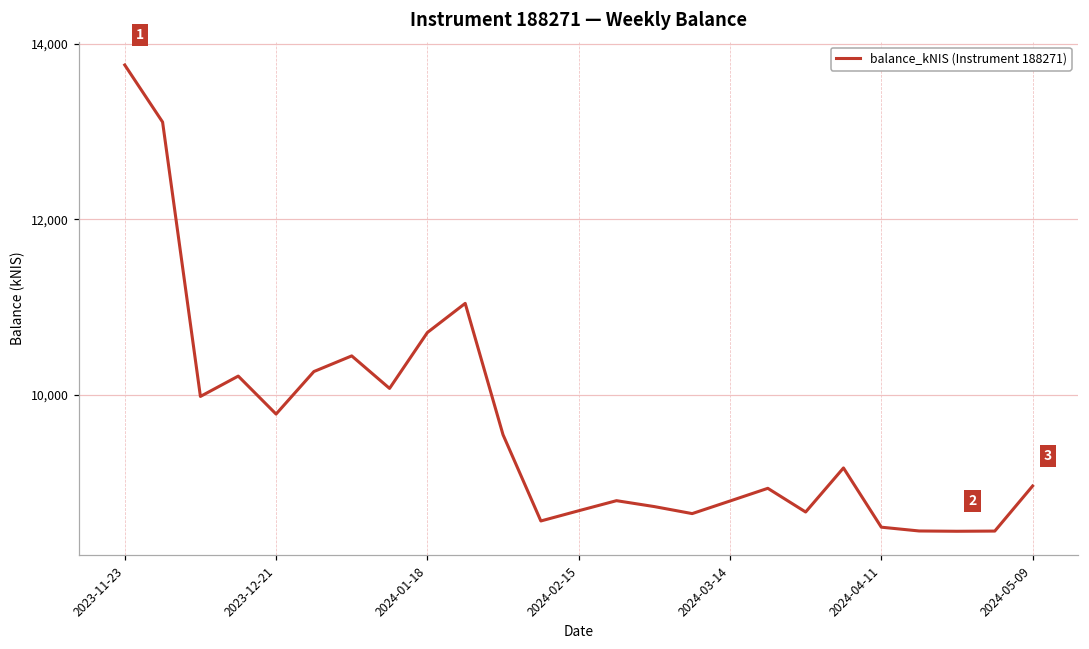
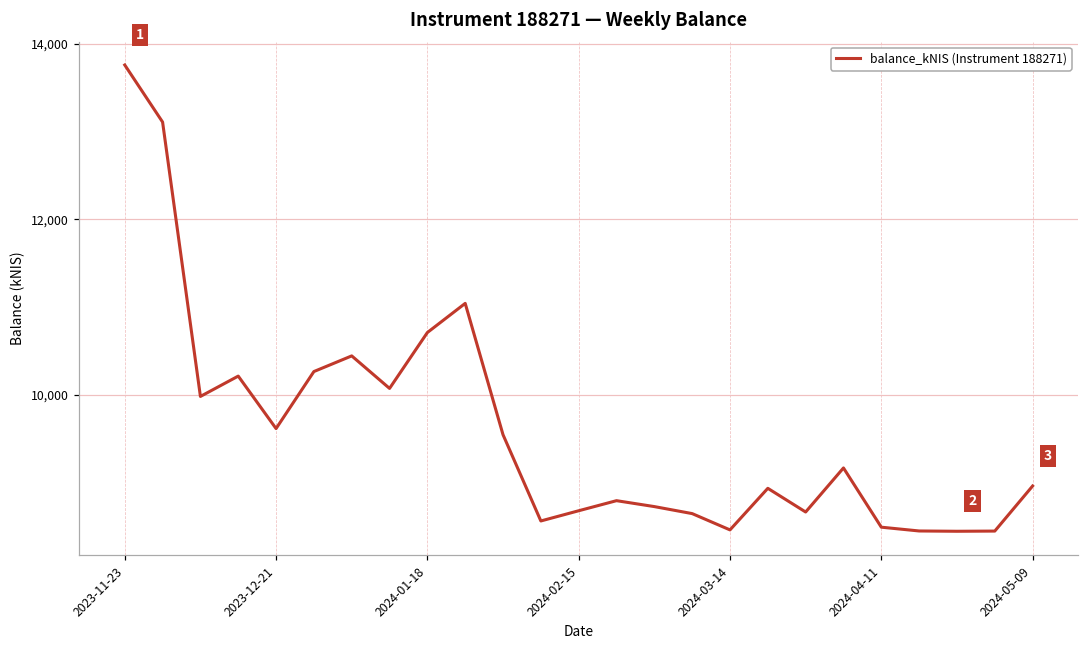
2023-12-21: 9,800 -> 9,600
2024-03-14: 8,800 -> 8,500
